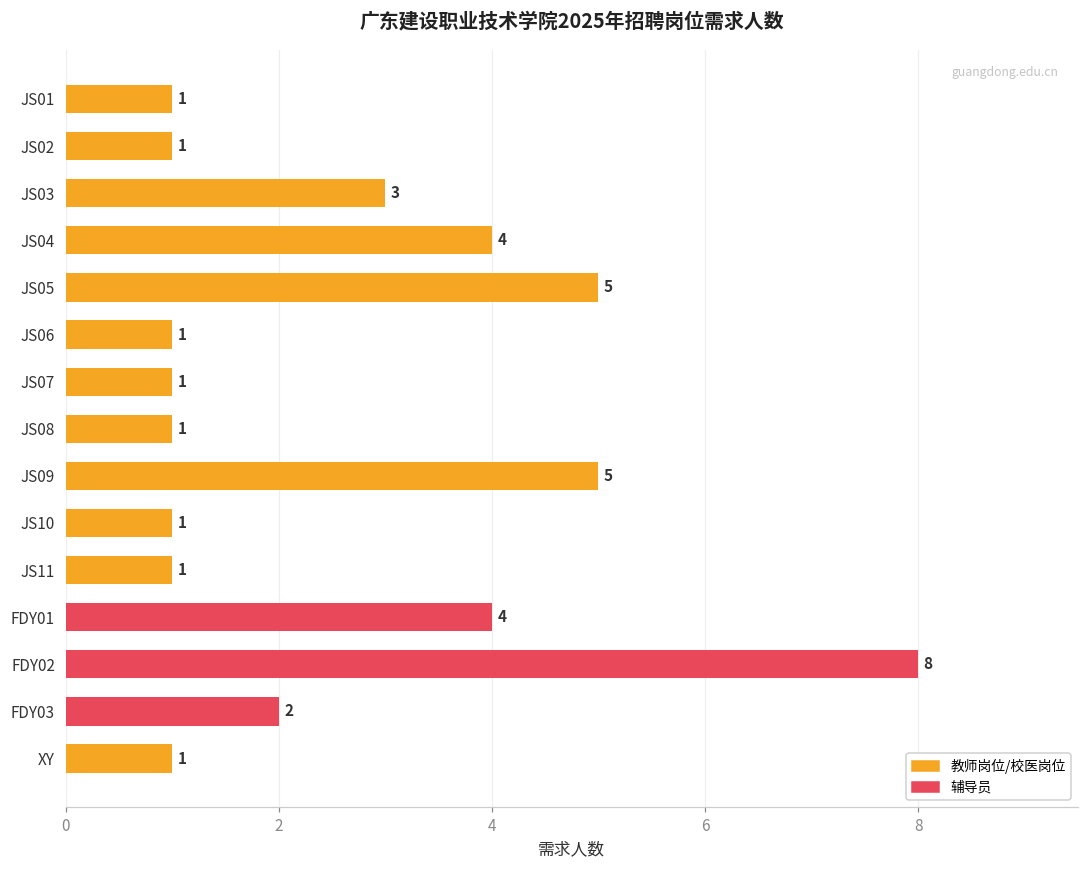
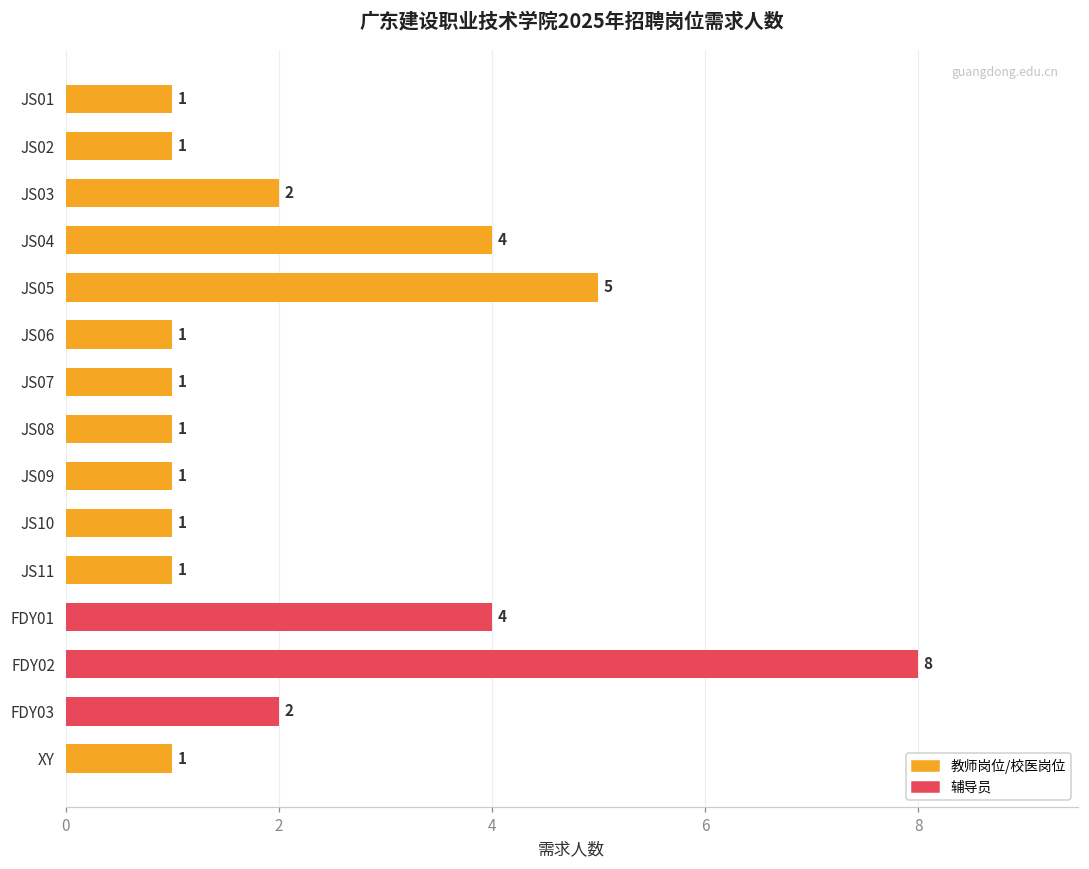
JS03: 3 -> 2
JS09: 5 -> 1
